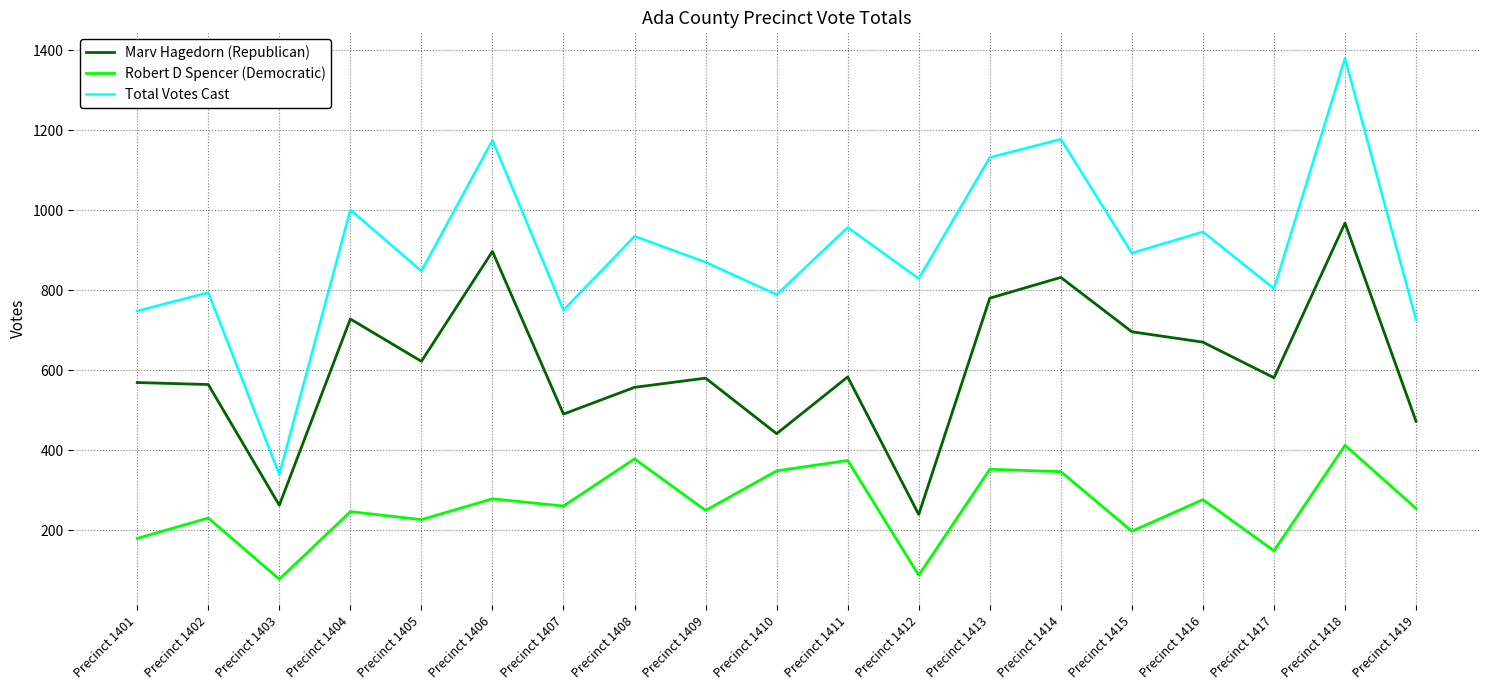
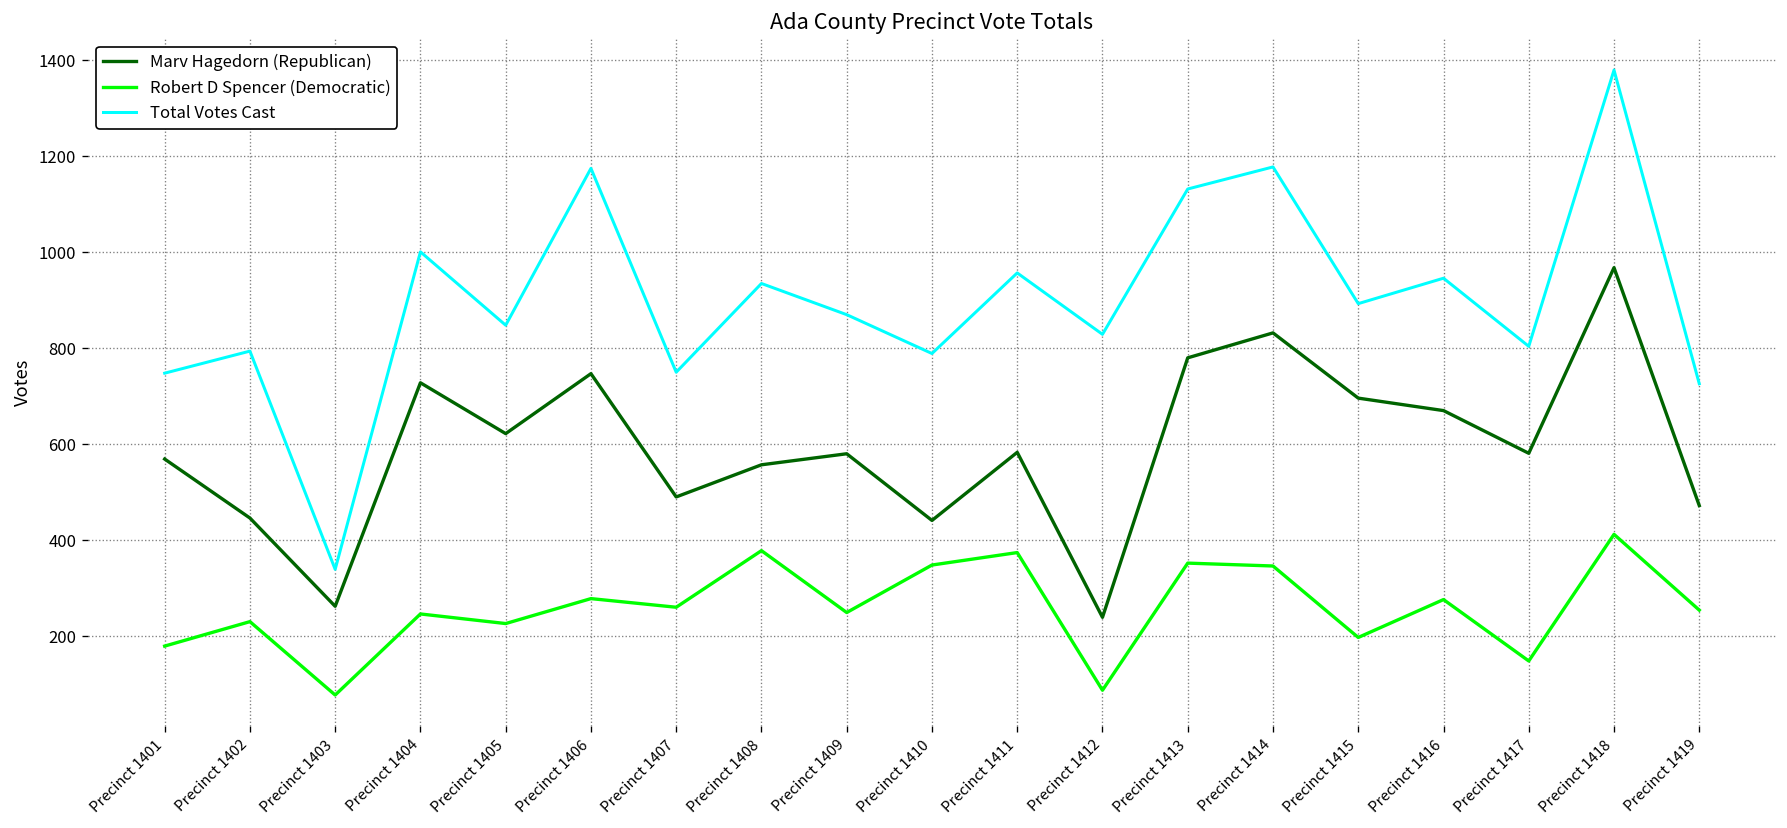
Marv Hagedorn (Republican), Precinct 1402: 560 -> 450
Marv Hagedorn (Republican), Precinct 1406: 900 -> 750
